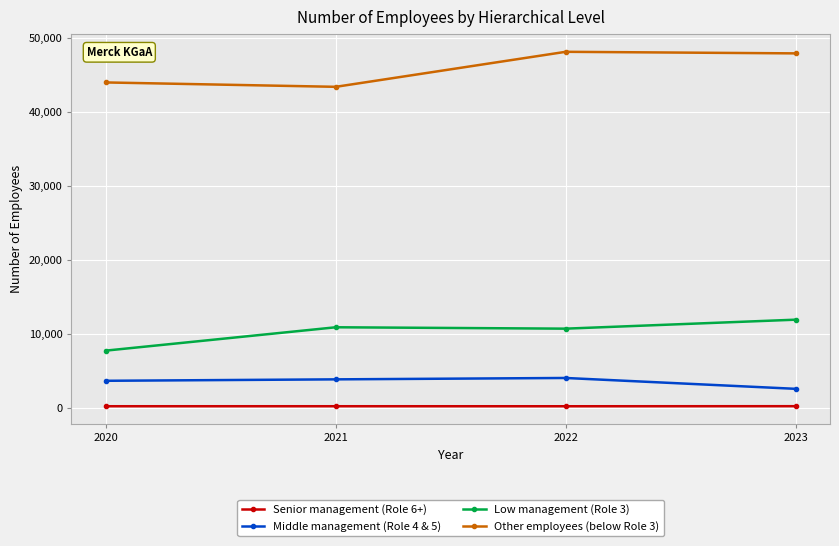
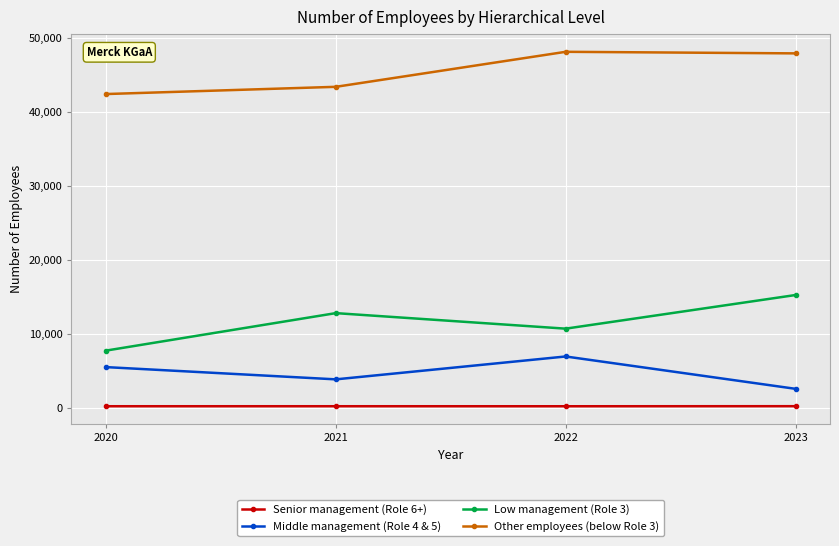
Middle management (Role 4 & 5), 2020: 4,000 -> 5,000
Other employees (below Role 3), 2020: 44,000 -> 42,000
Low management (Role 3), 2021: 11,000 -> 13,000
Middle management (Role 4 & 5), 2022: 4,000 -> 7,000
Low management (Role 3), 2023: 12,000 -> 15,000
